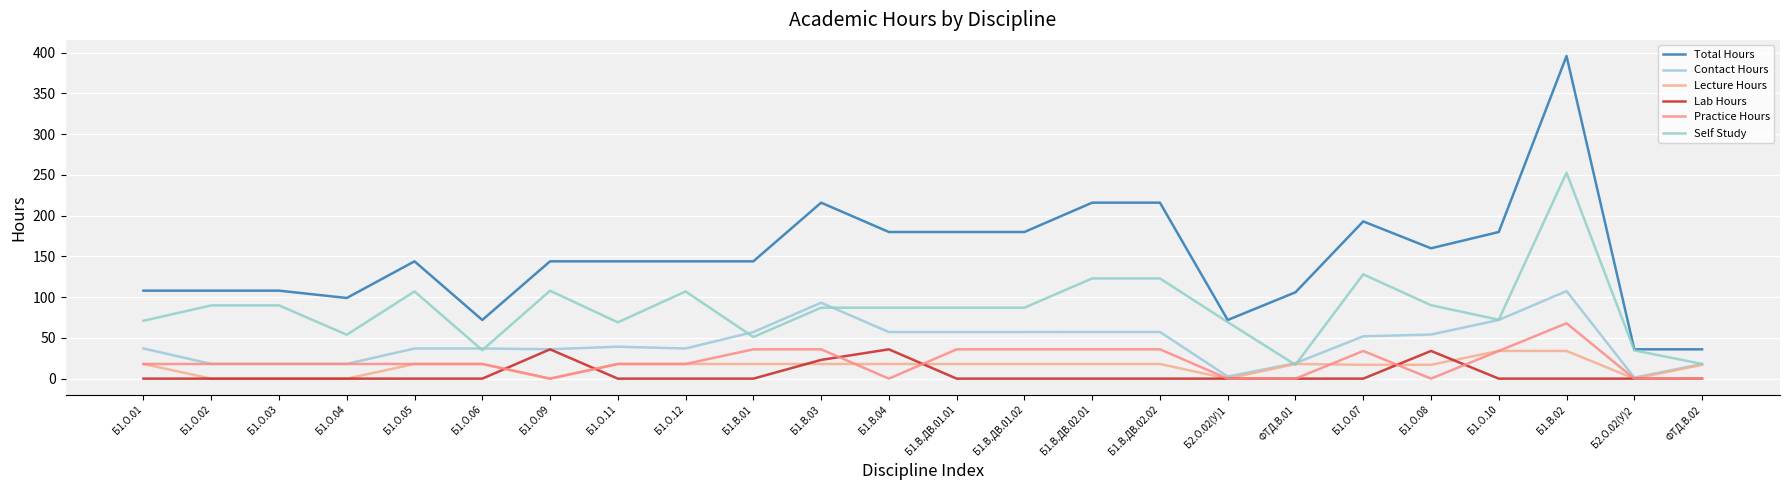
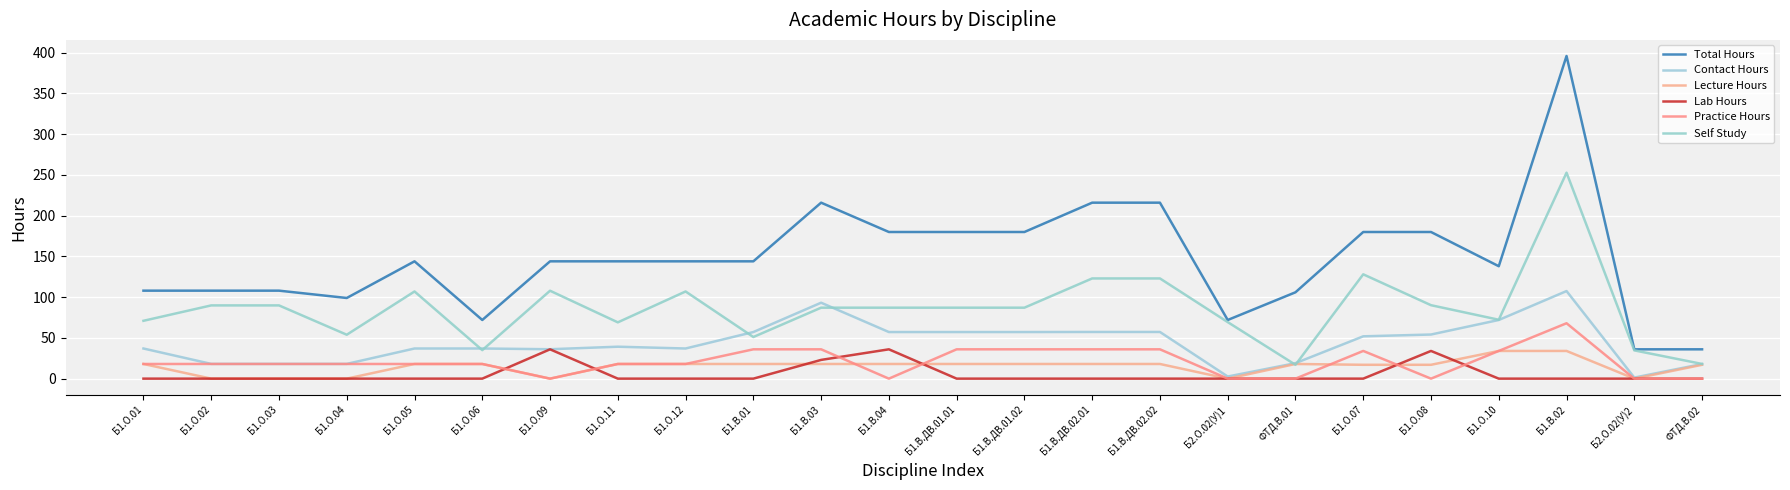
Total Hours, Б1.О.07: 190 -> 180
Total Hours, Б1.О.08: 160 -> 180
Total Hours, Б1.О.10: 180 -> 140
